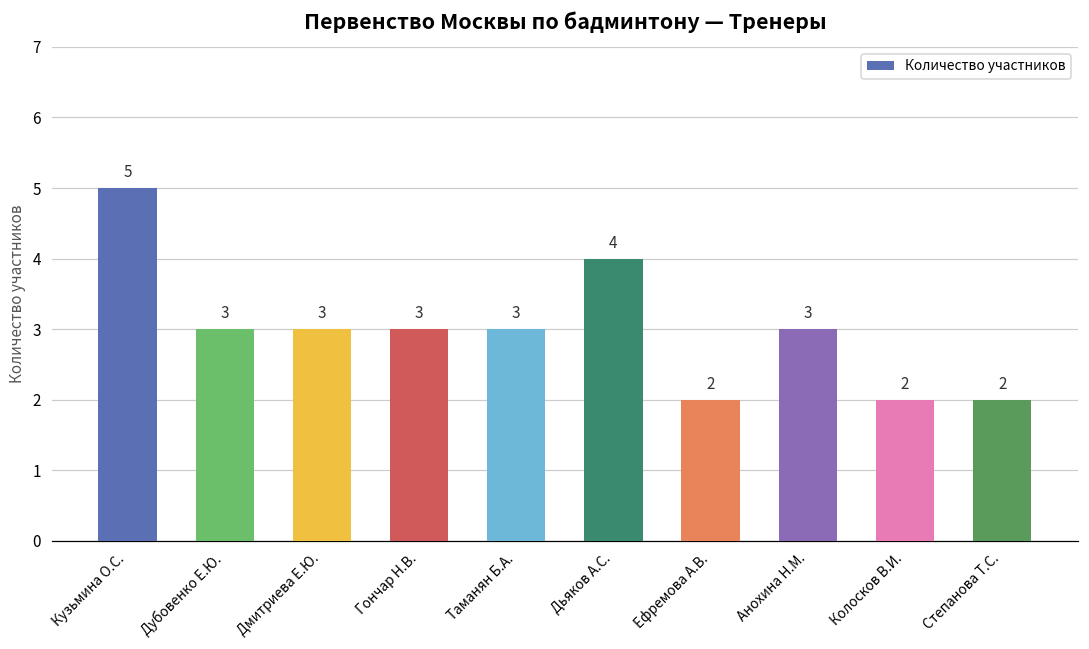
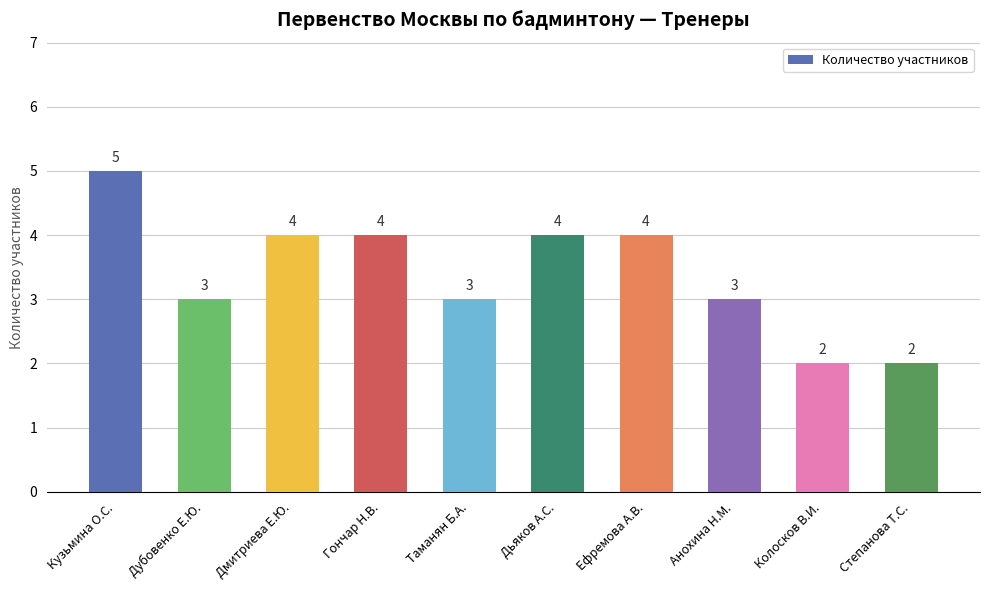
Дмитриева Е.Ю.: 3 -> 4
Гончар Н.В.: 3 -> 4
Ефремова А.В.: 2 -> 4
